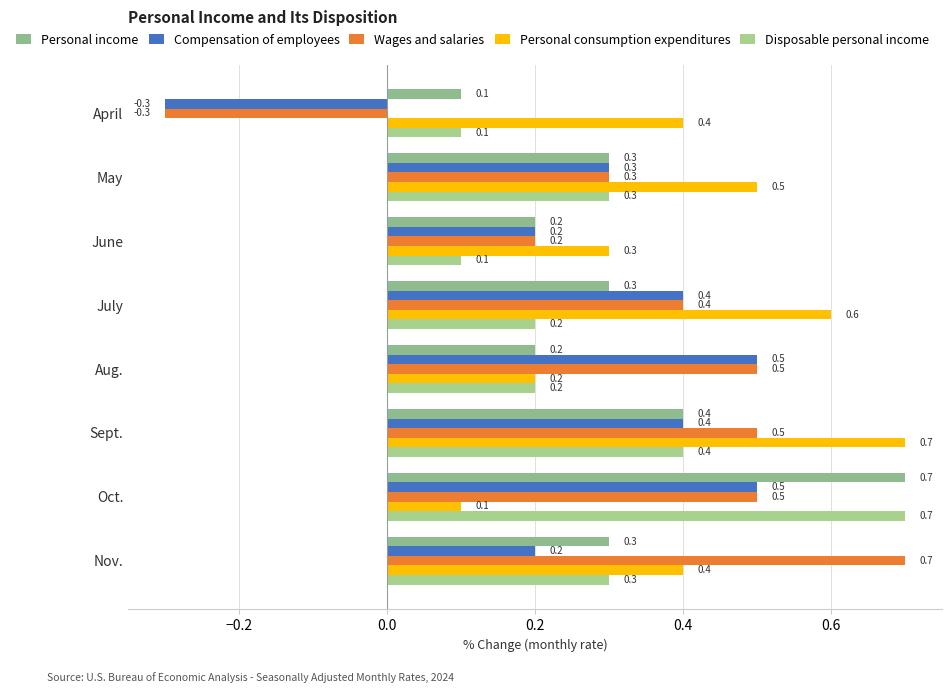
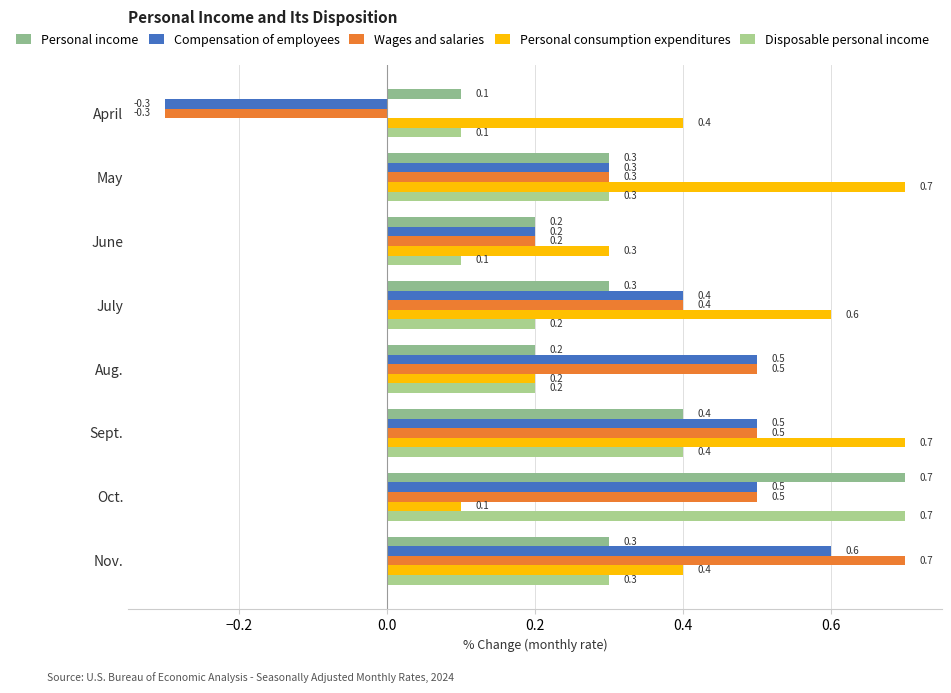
Personal consumption expenditures, May: 0.5 -> 0.7
Compensation of employees, Sept.: 0.4 -> 0.5
Compensation of employees, Nov.: 0.2 -> 0.6
